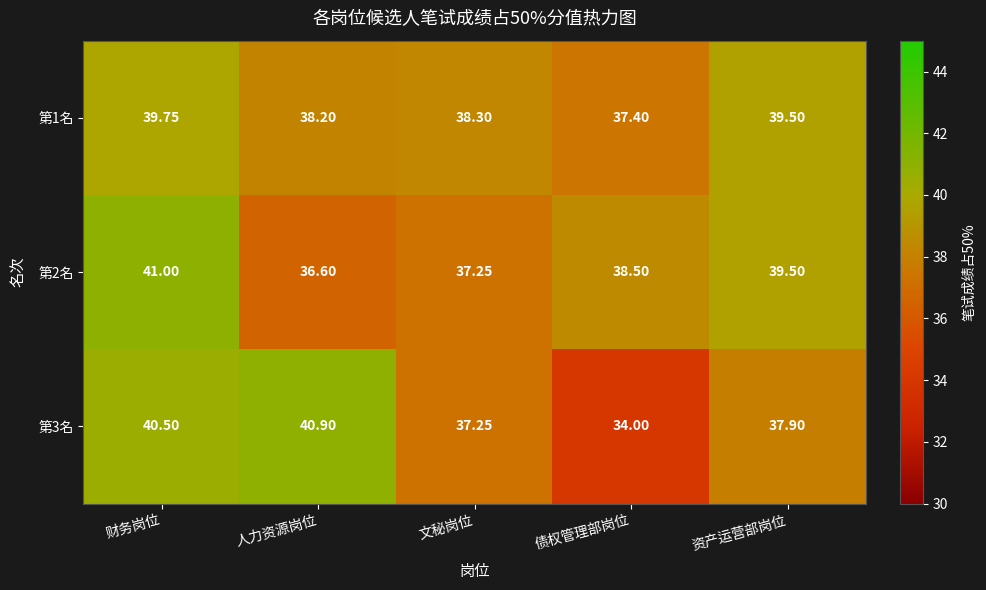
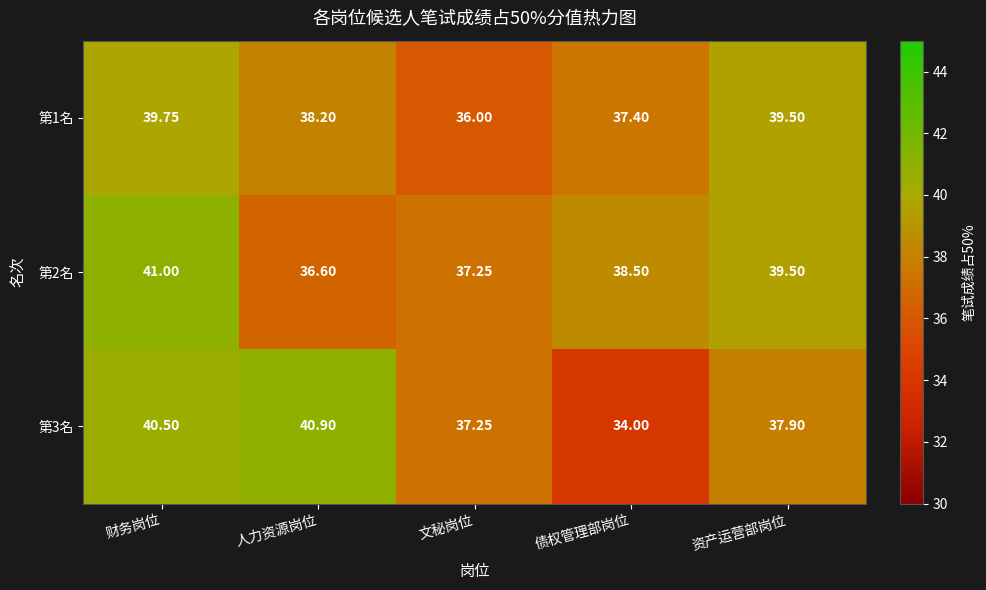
第1名, 文秘岗位: 38.30 -> 36.00
